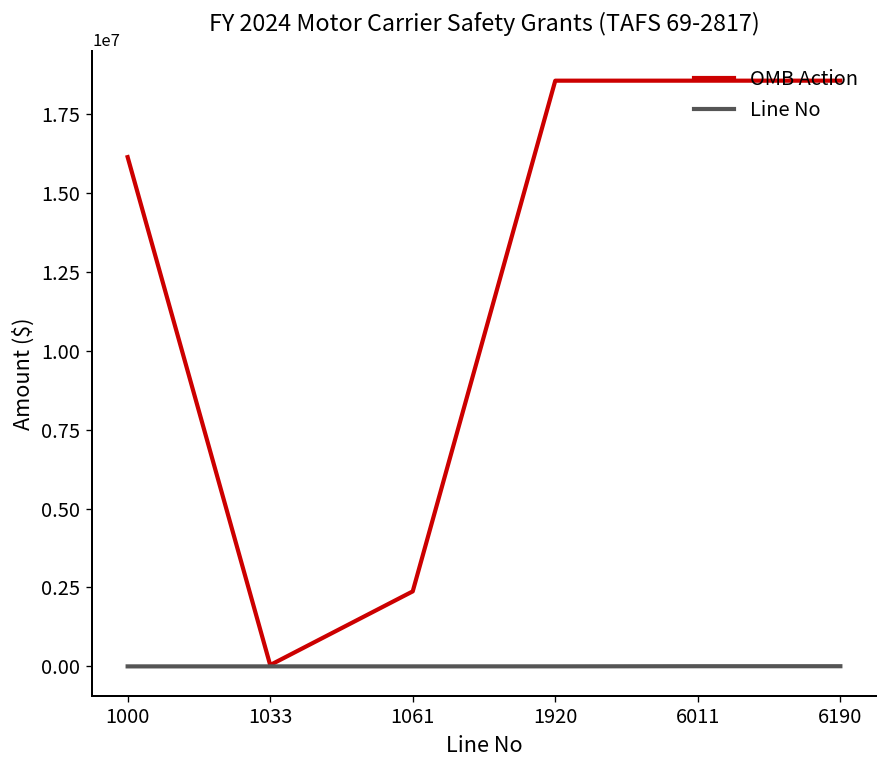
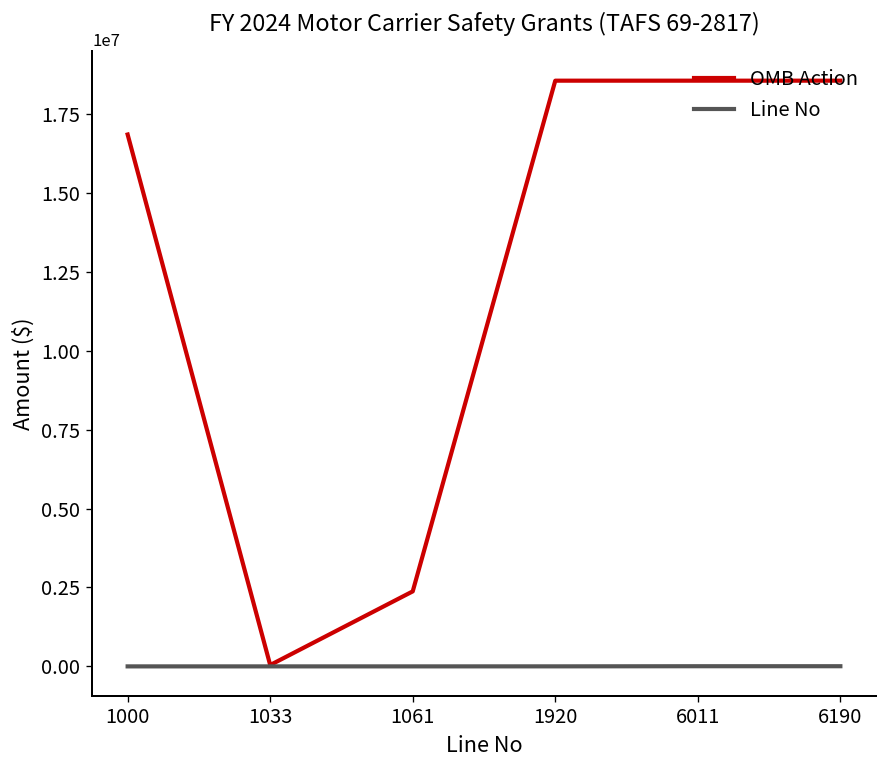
OMB Action, 1000: 16100000 -> 16800000
